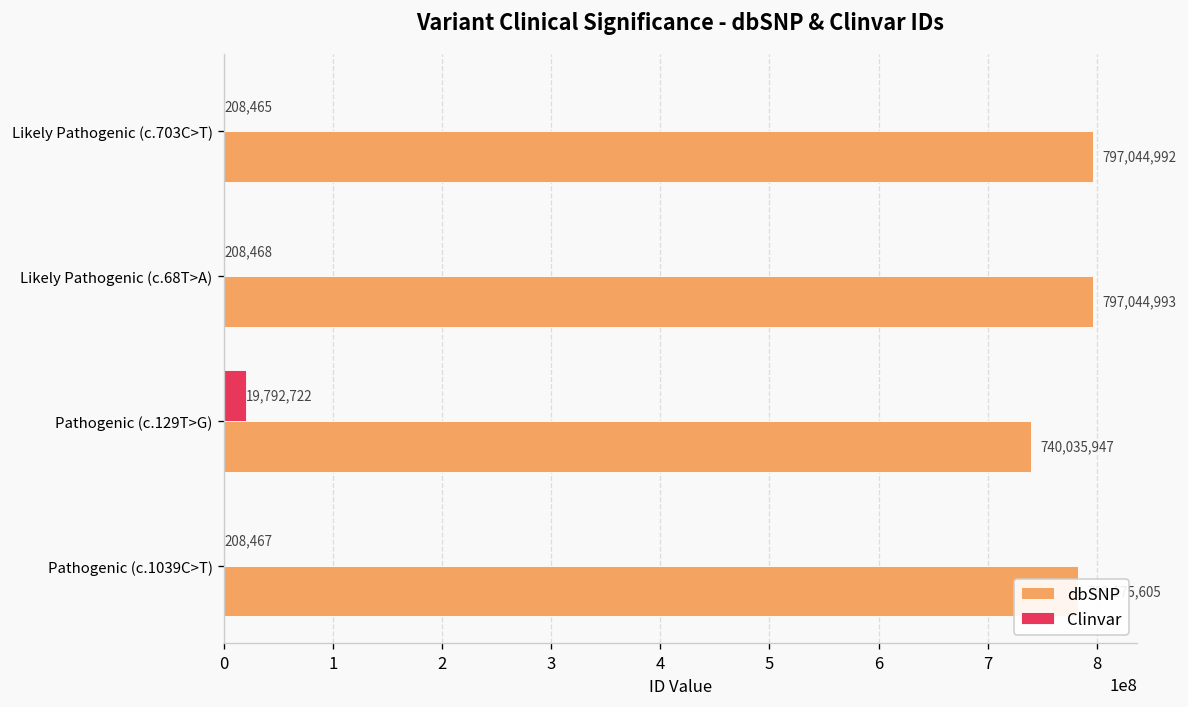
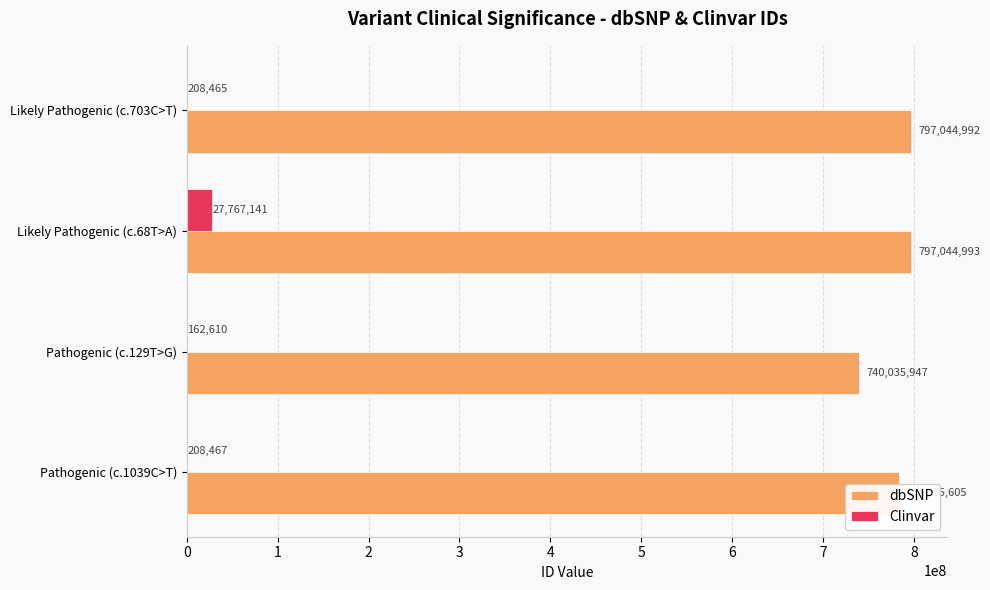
Clinvar, Likely Pathogenic (c.68T>A): 208,468 -> 27,767,141
Clinvar, Pathogenic (c.129T>G): 19,792,722 -> 162,610
